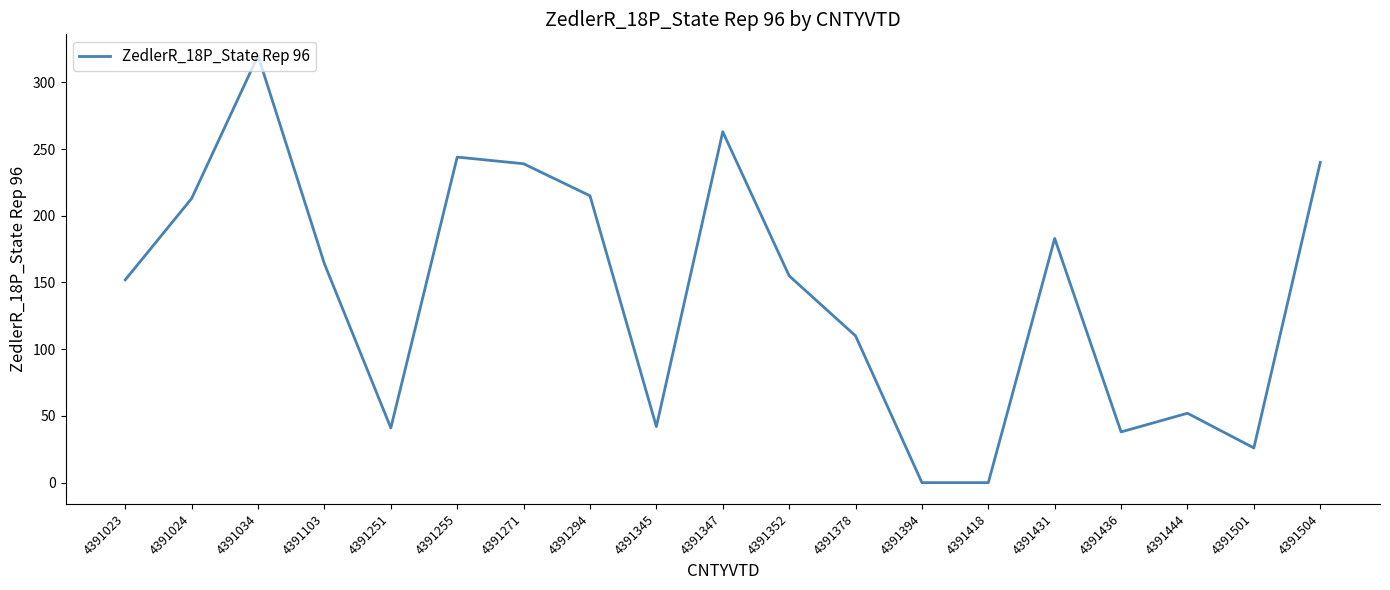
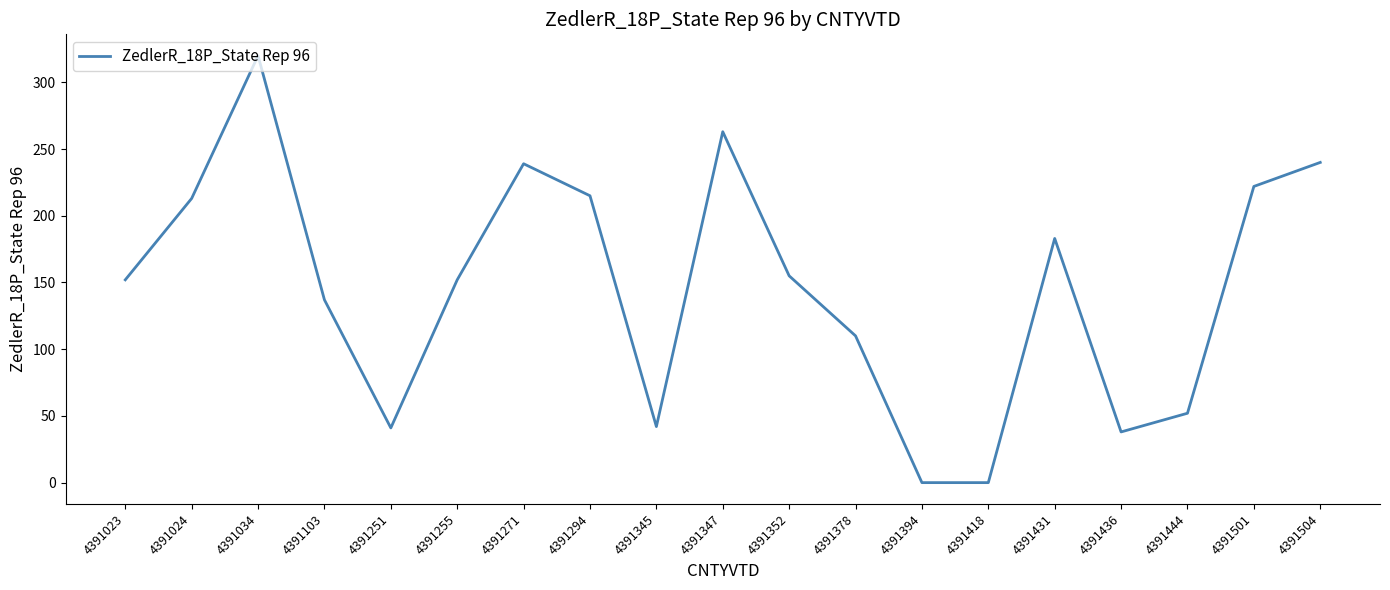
4391103: 164 -> 137
4391255: 244 -> 152
4391501: 26 -> 222
